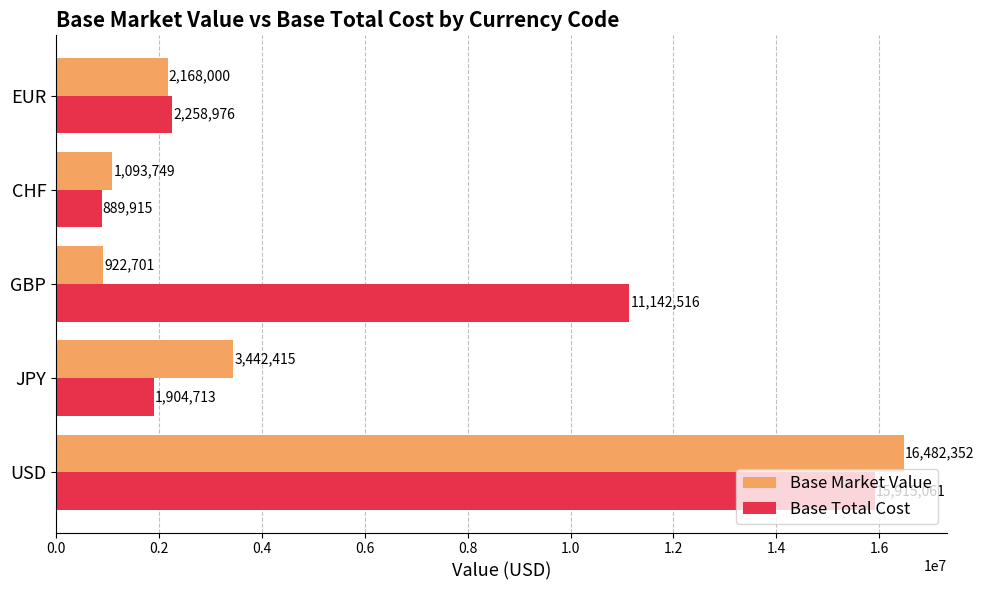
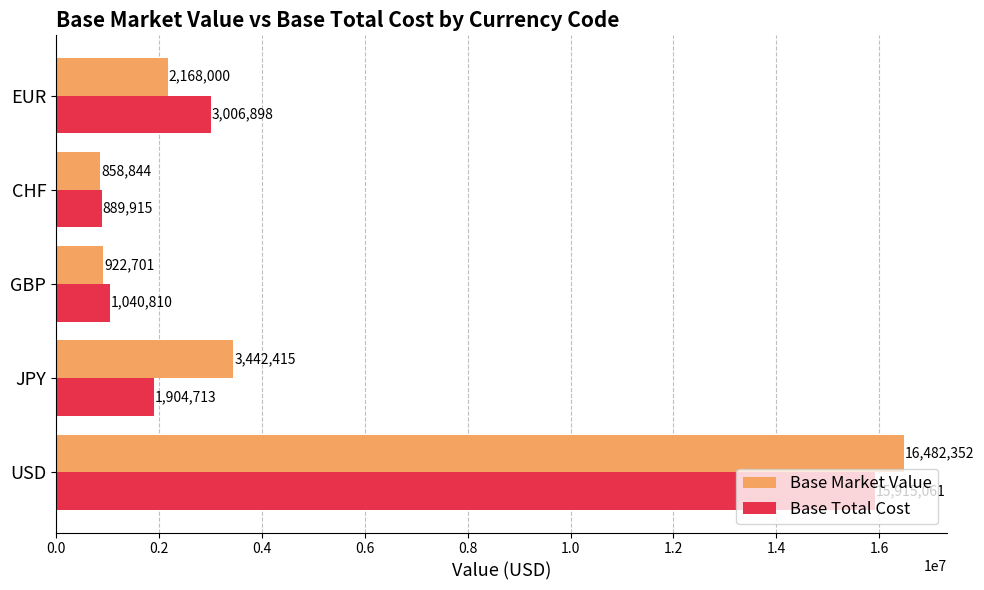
Base Total Cost, EUR: 2,258,976 -> 3,006,898
Base Market Value, CHF: 1,093,749 -> 858,844
Base Total Cost, GBP: 11,142,516 -> 1,040,810
